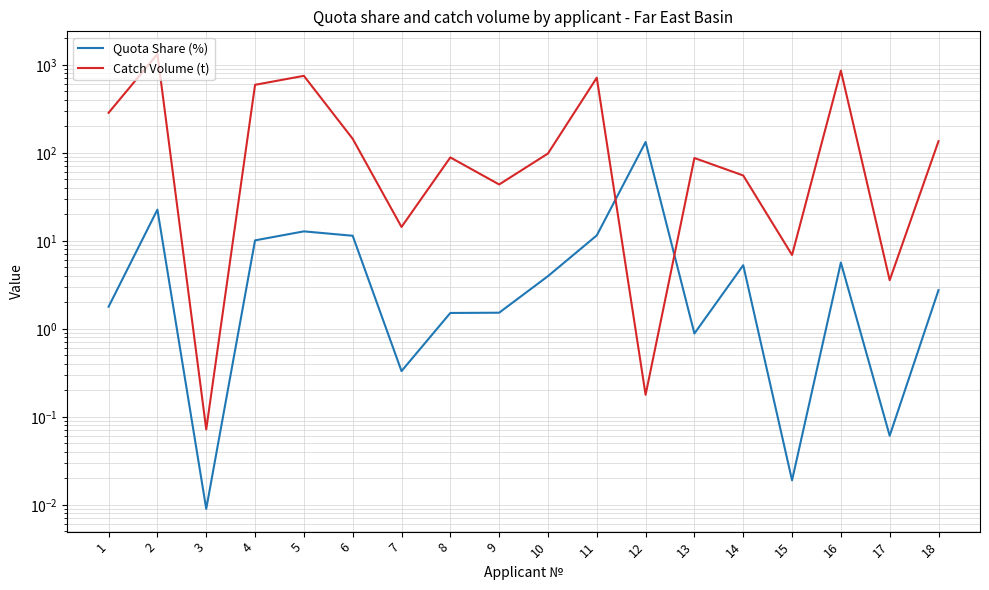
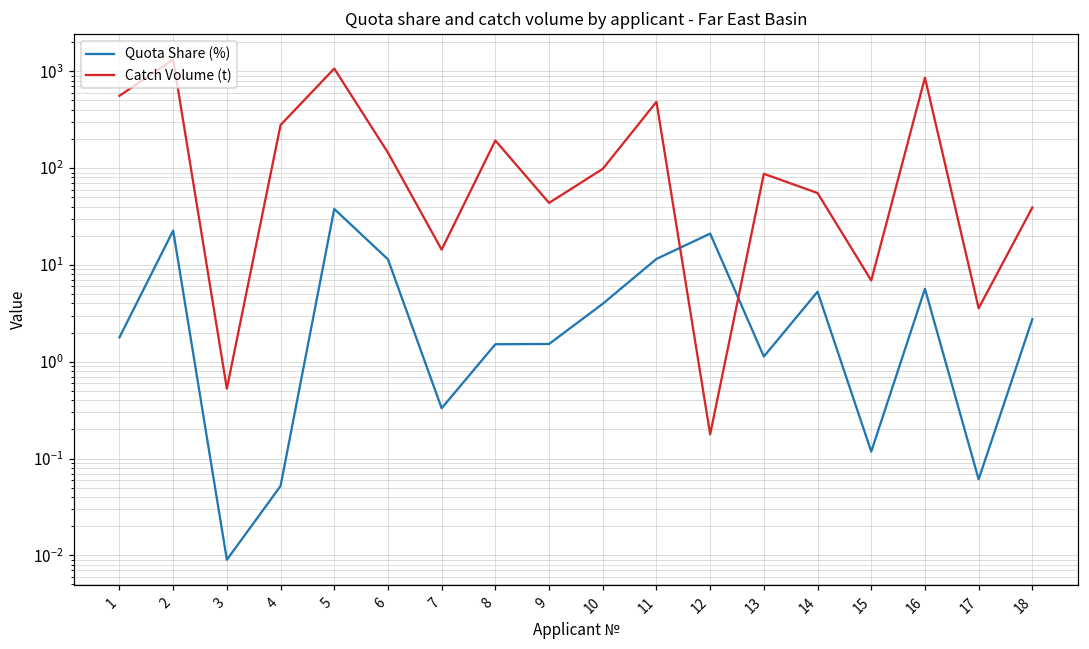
Catch Volume (t), 1: 280 -> 600
Catch Volume (t), 3: 0.07 -> 0.5
Quota Share (%), 4: 10 -> 0.05
Catch Volume (t), 4: 600 -> 280
Quota Share (%), 5: 13 -> 38
Catch Volume (t), 5: 700 -> 1100
Catch Volume (t), 8: 90 -> 190
Catch Volume (t), 11: 700 -> 500
Quota Share (%), 12: 130 -> 21
Quota Share (%), 13: 0.9 -> 1.1
Quota Share (%), 15: 0.019 -> 0.12
Catch Volume (t), 18: 140 -> 40
